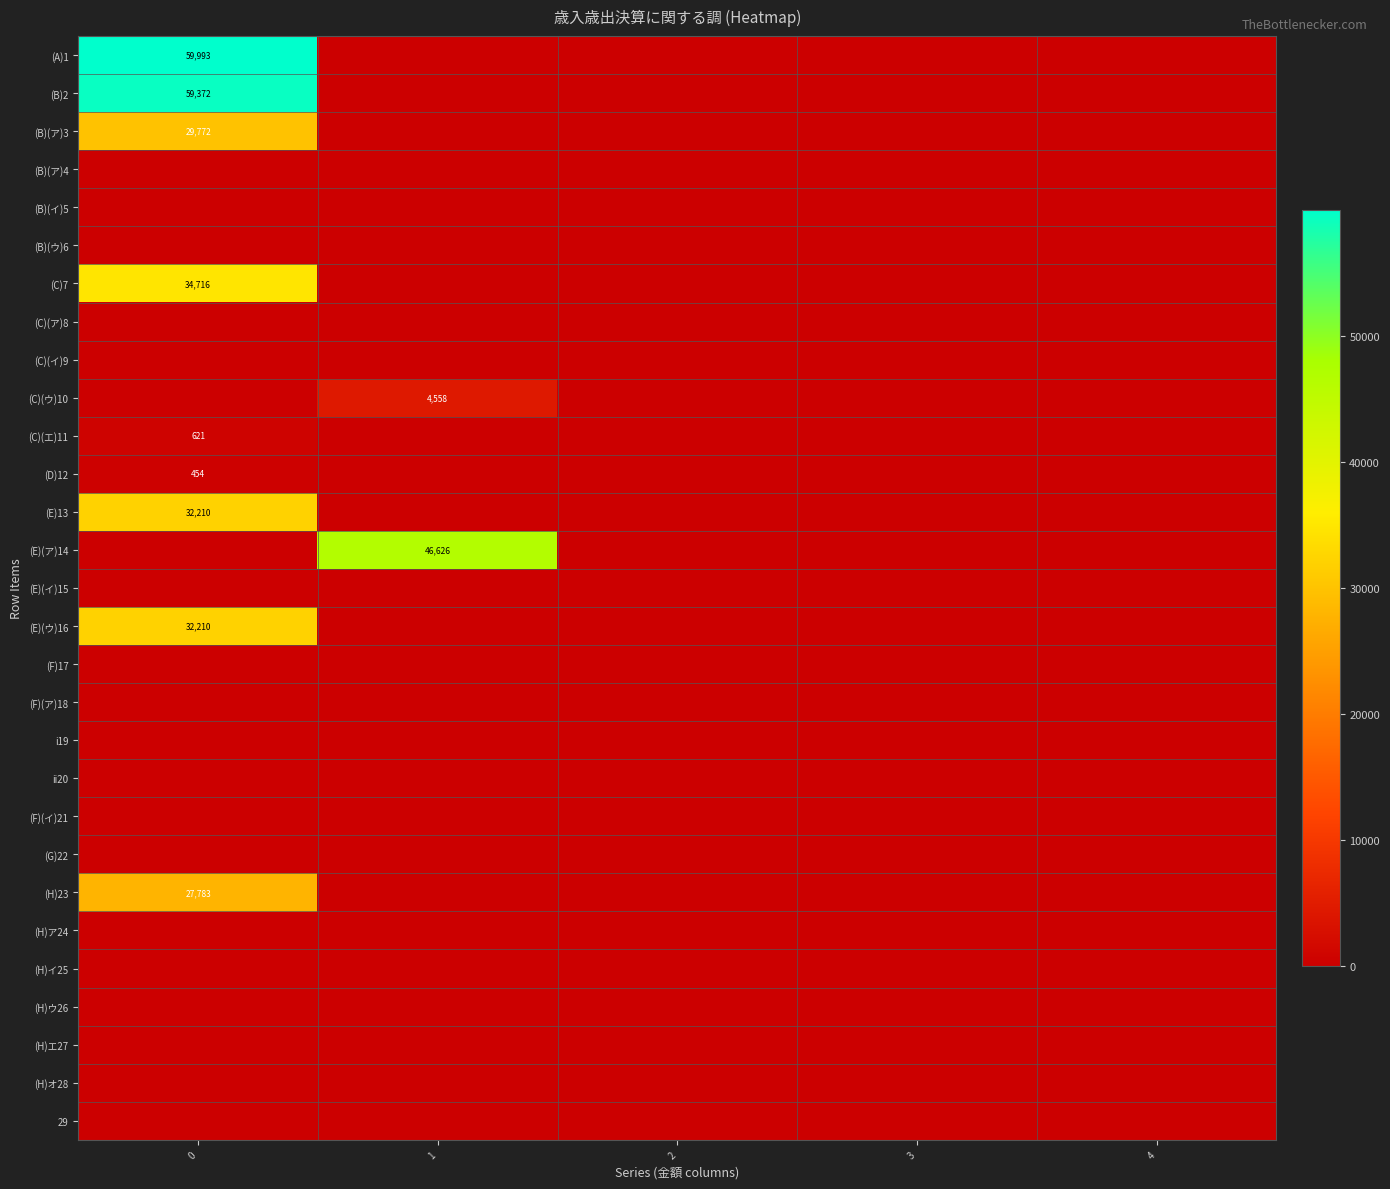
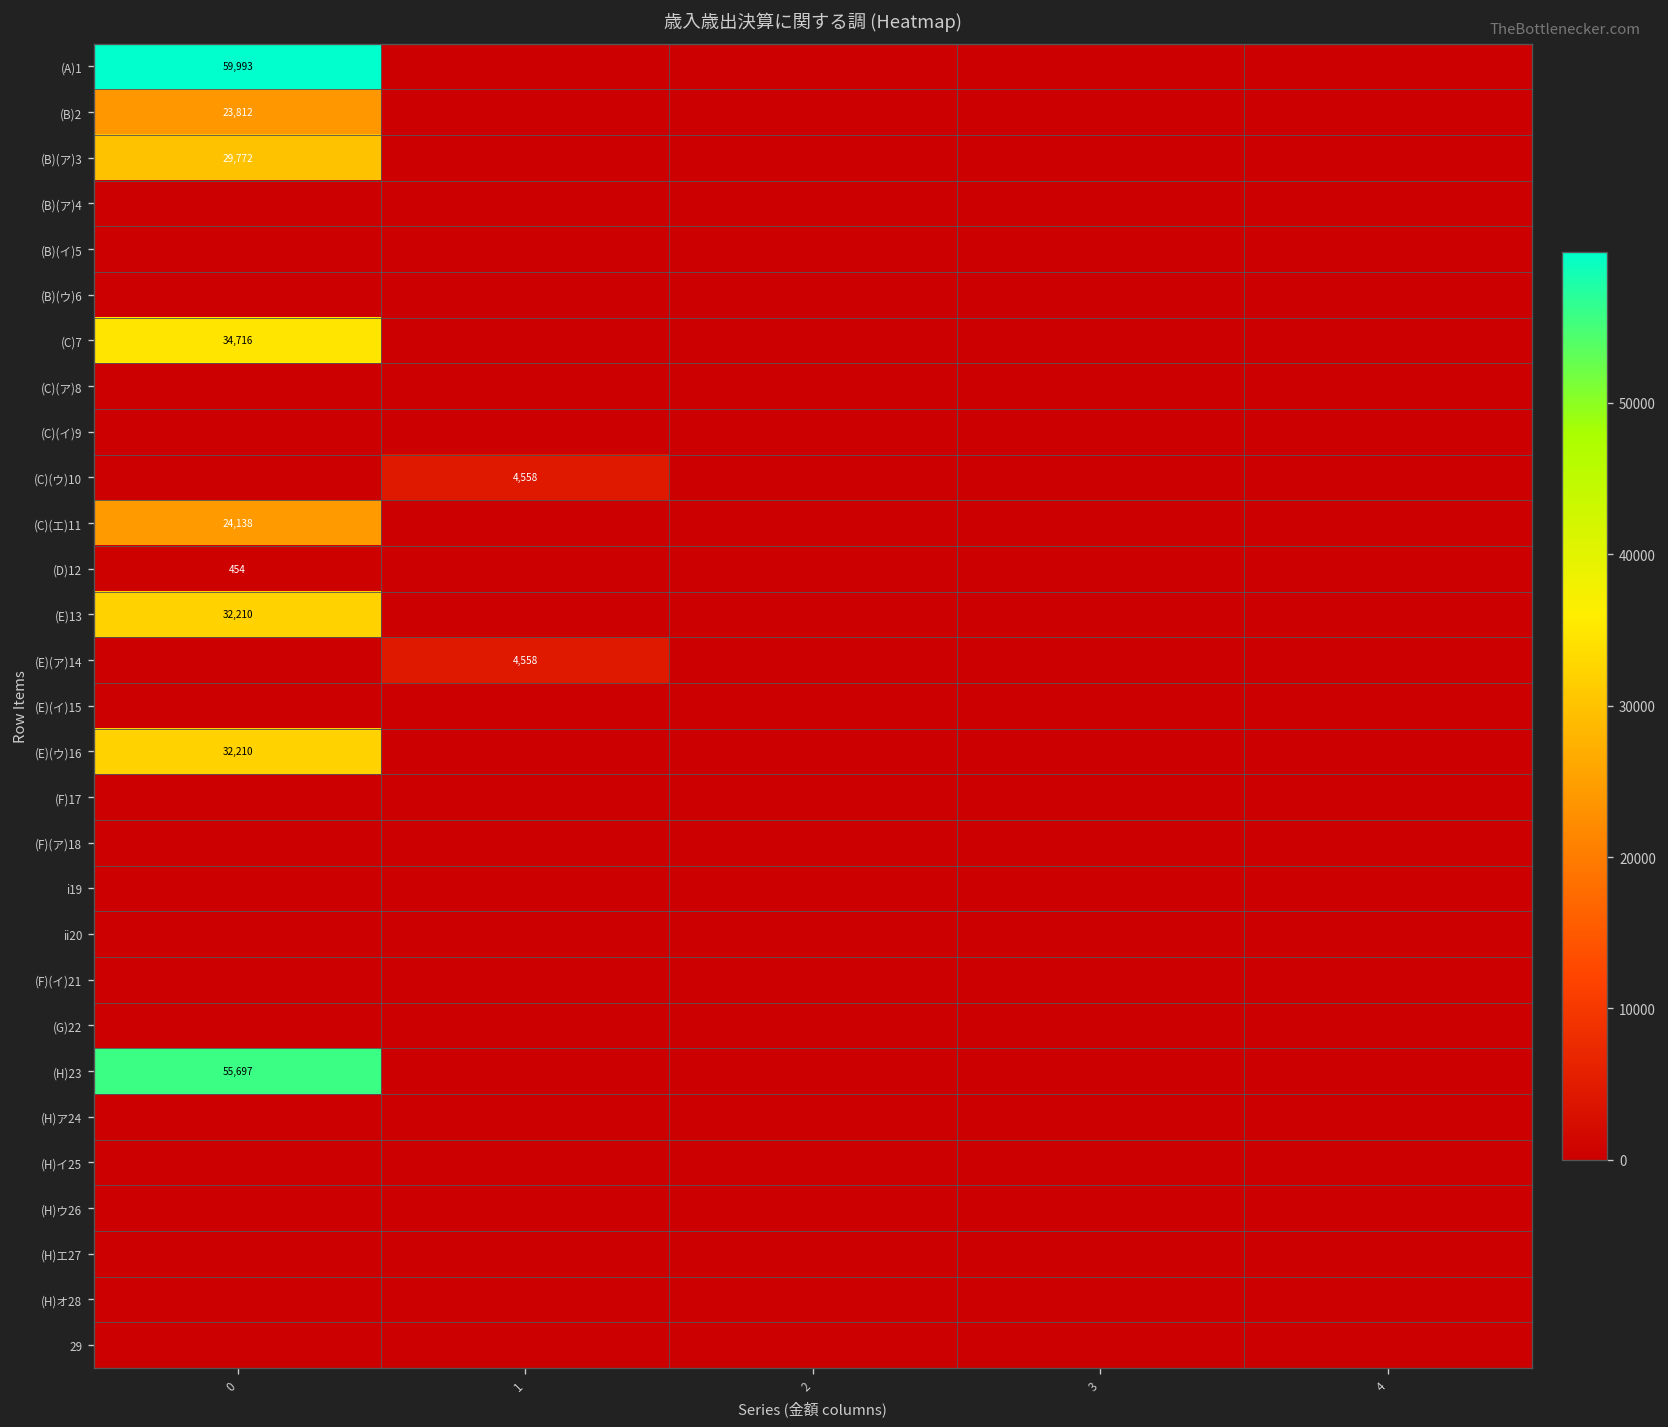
(B)2, 0: 59,372 -> 23,812
(C)(エ)11, 0: 621 -> 24,138
(E)(ア)14, 1: 46,626 -> 4,558
(H)23, 0: 27,783 -> 55,697
